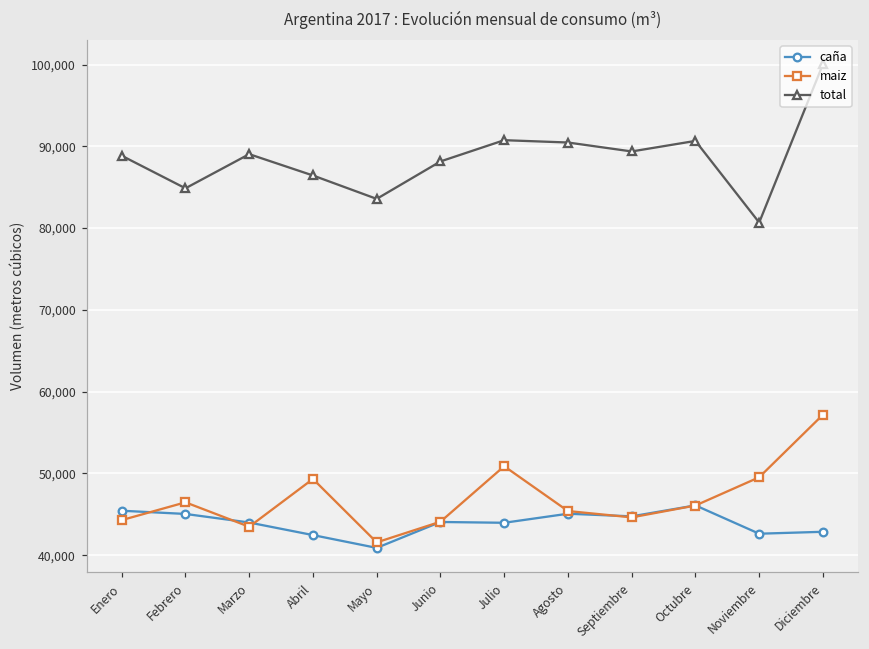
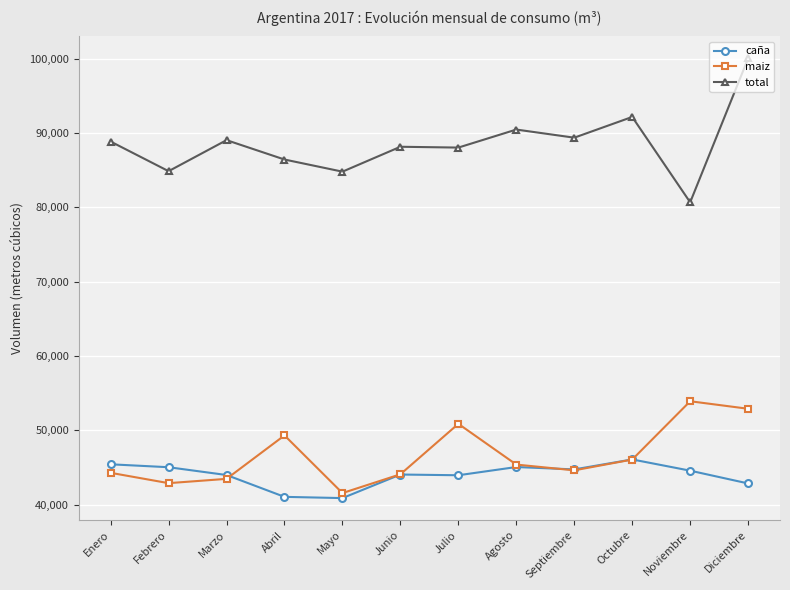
maiz, Febrero: 46,000 -> 43,000
caña, Abril: 42,000 -> 41,000
total, Mayo: 84,000 -> 85,000
total, Julio: 91,000 -> 88,000
total, Octubre: 91,000 -> 92,000
caña, Noviembre: 43,000 -> 45,000
maiz, Noviembre: 50,000 -> 54,000
maiz, Diciembre: 57,000 -> 53,000
